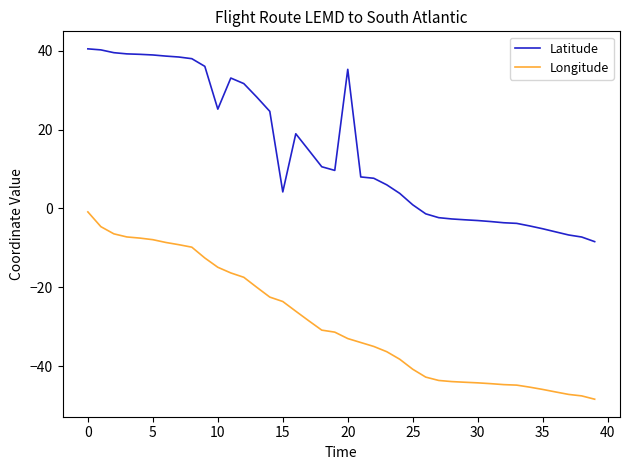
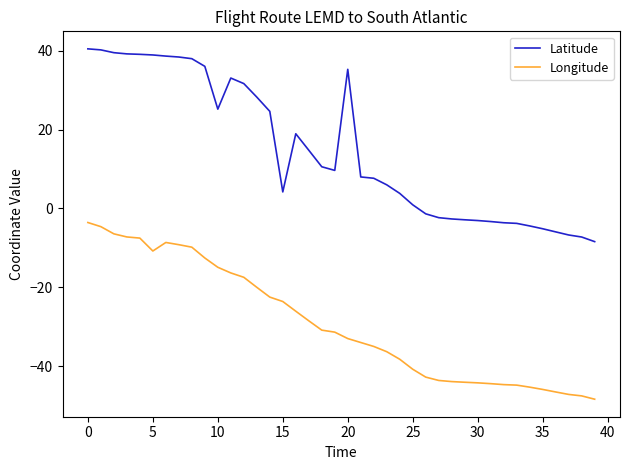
Longitude, 0: -1 -> -4
Longitude, 5: -8 -> -11
